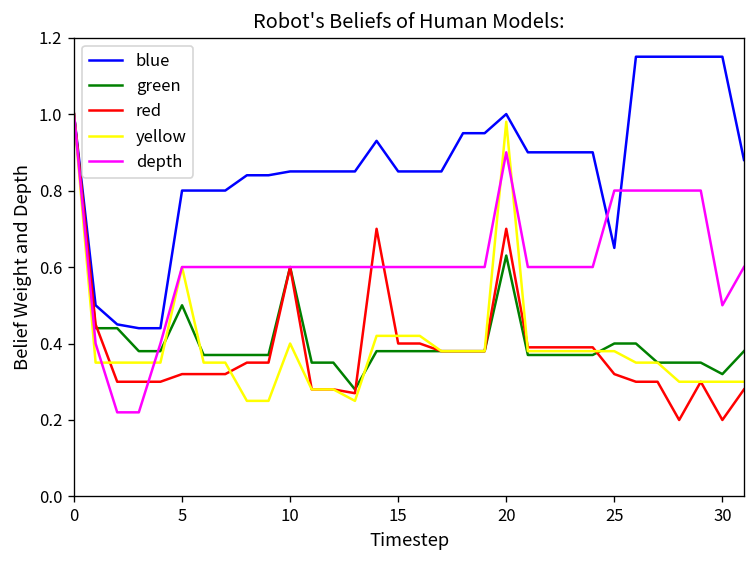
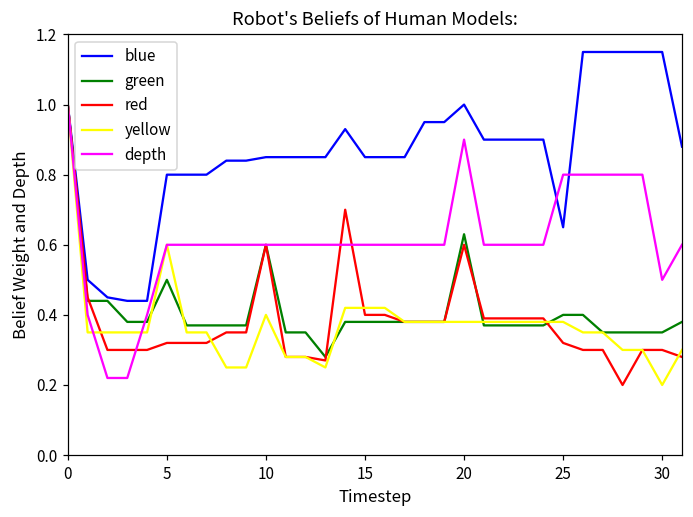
red, 20: 0.7 -> 0.6
yellow, 20: 0.98 -> 0.38
green, 30: 0.32 -> 0.35
red, 30: 0.2 -> 0.3
yellow, 30: 0.3 -> 0.2
